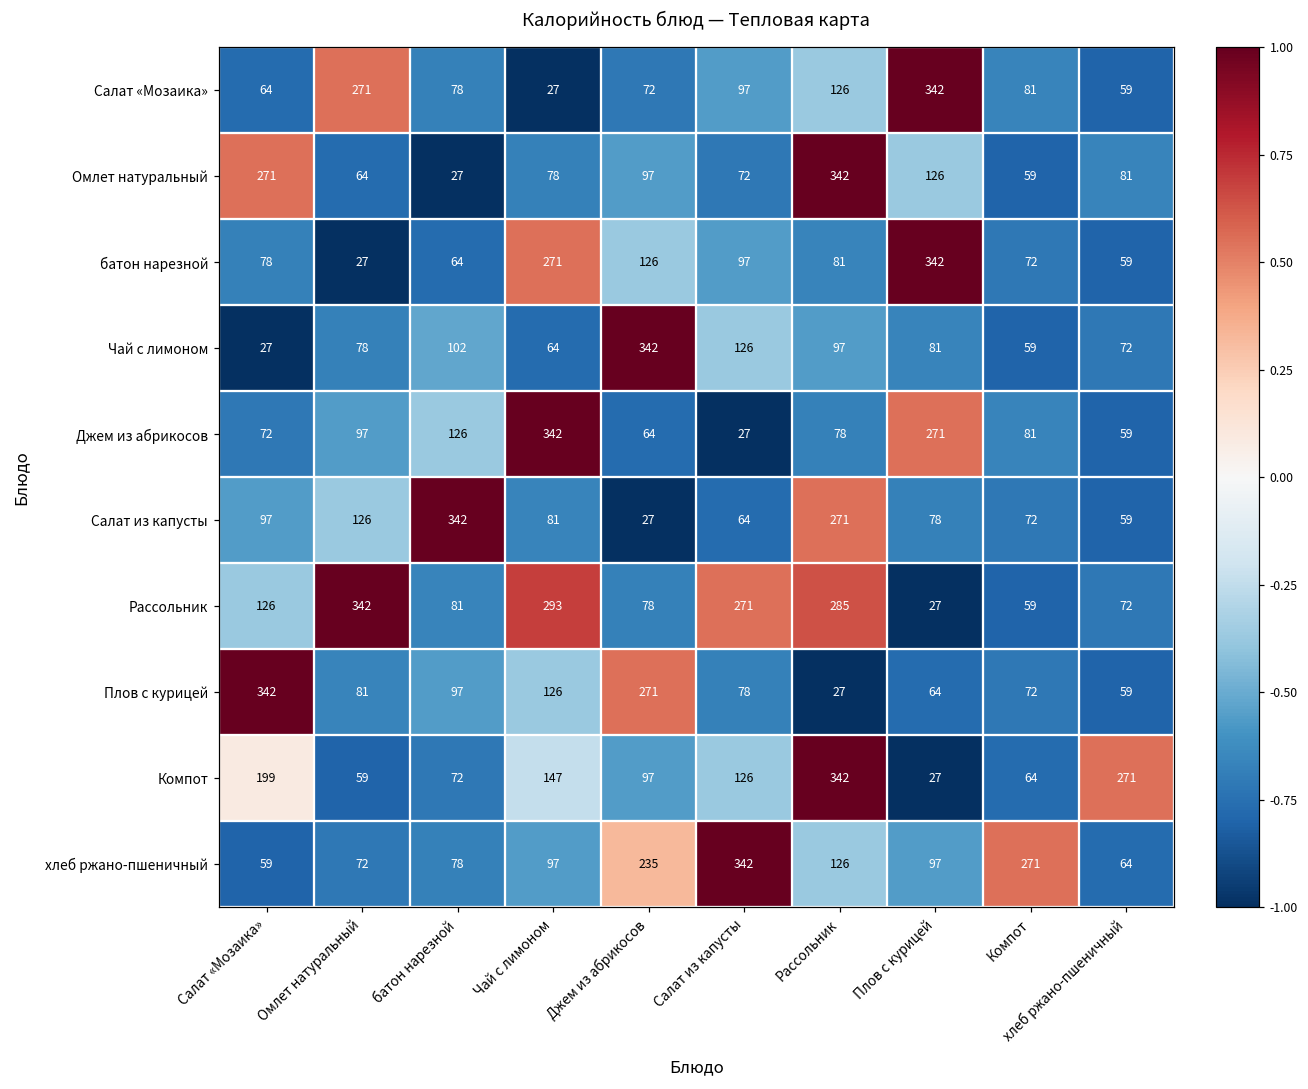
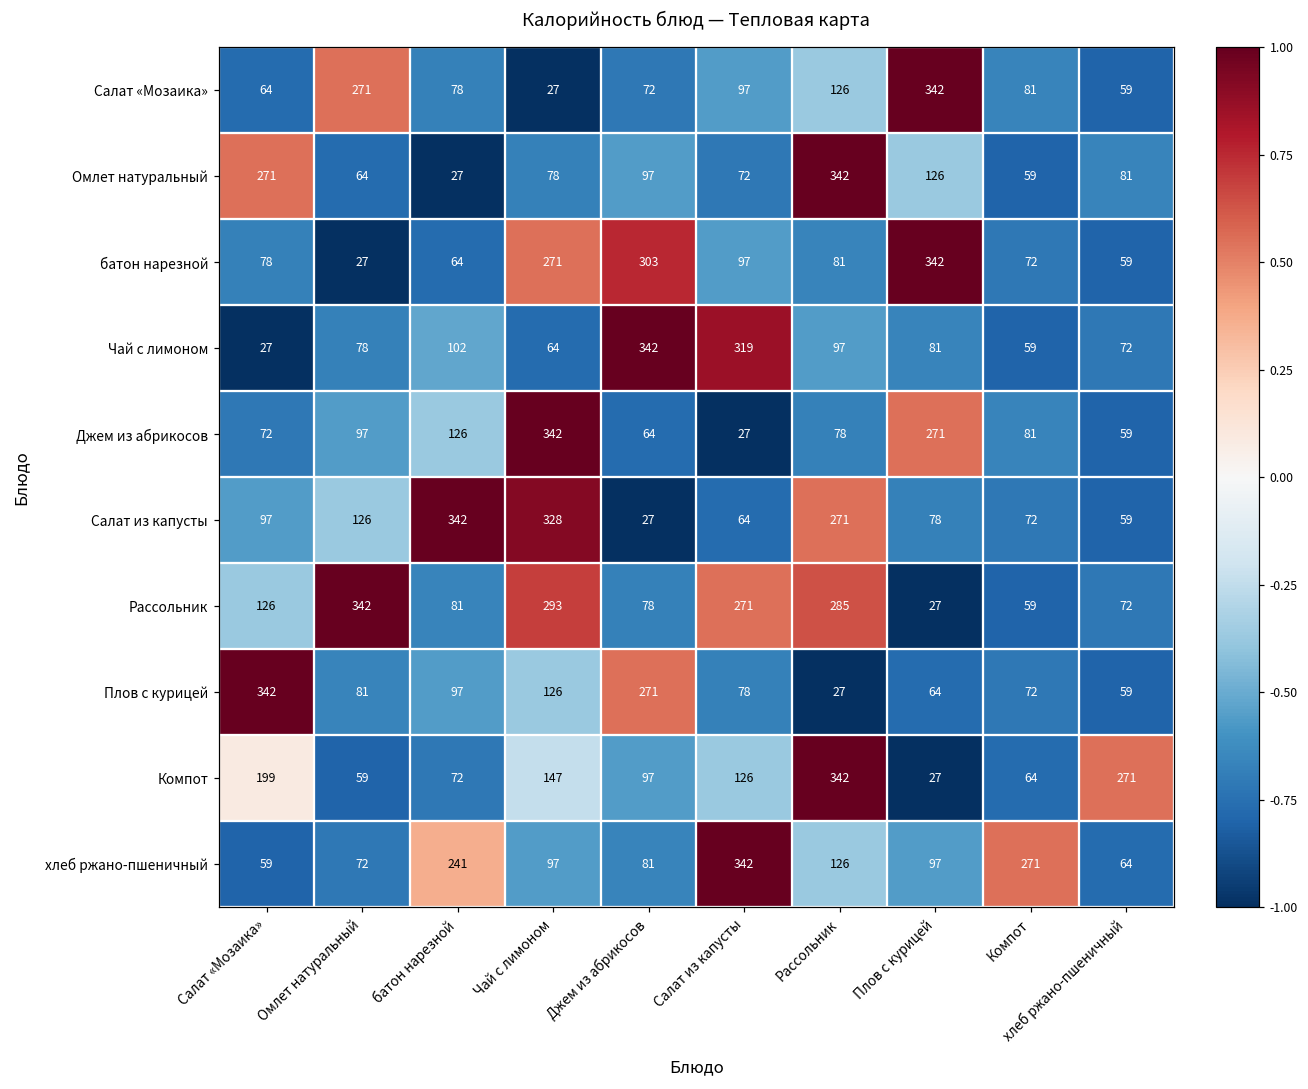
батон нарезной, Джем из абрикосов: 126 -> 303
Чай с лимоном, Салат из капусты: 126 -> 319
Салат из капусты, Чай с лимоном: 81 -> 328
хлеб ржано-пшеничный, батон нарезной: 78 -> 241
хлеб ржано-пшеничный, Джем из абрикосов: 235 -> 81
